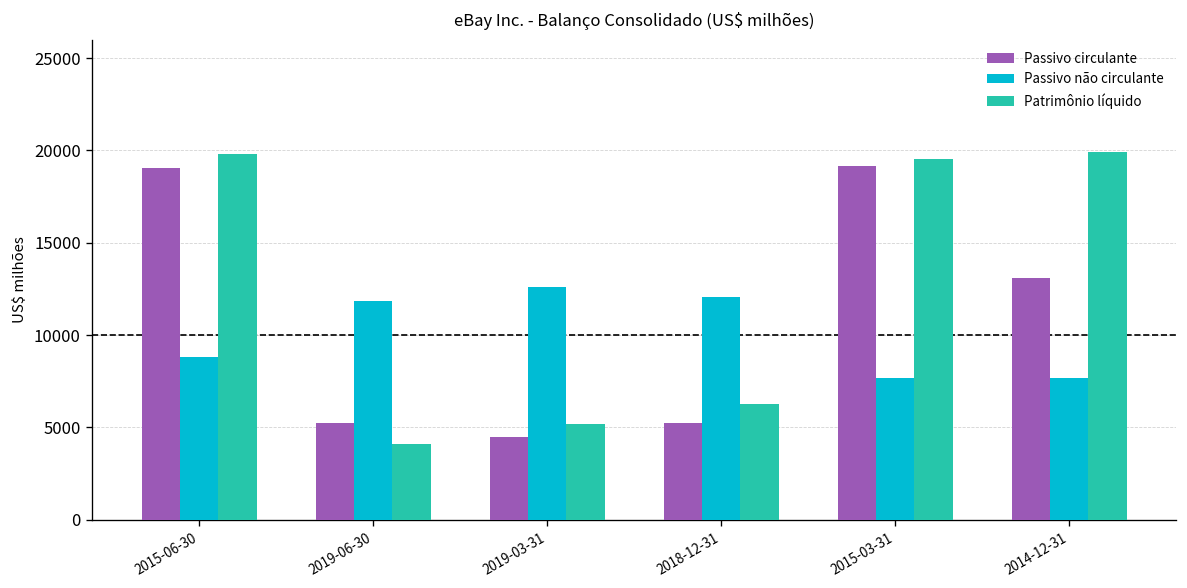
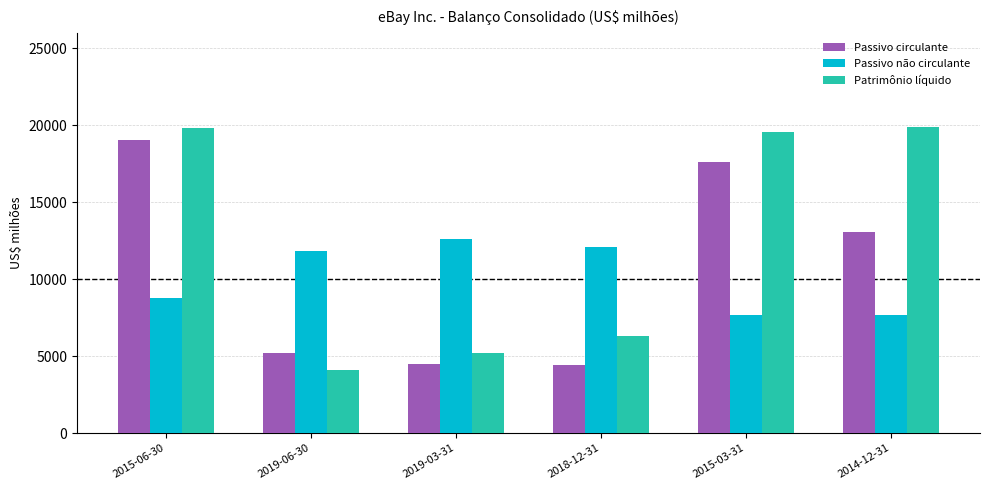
Passivo circulante, 2018-12-31: 5200 -> 4500
Passivo circulante, 2015-03-31: 19200 -> 17600
